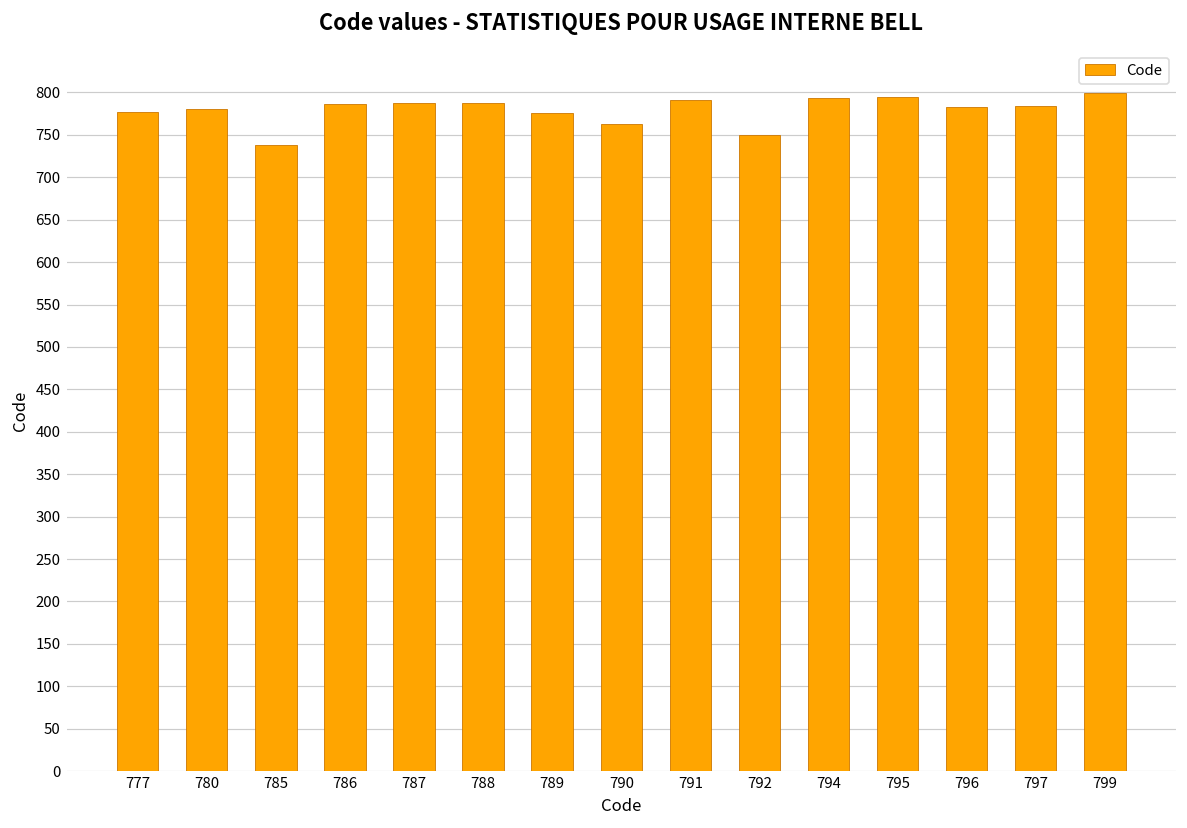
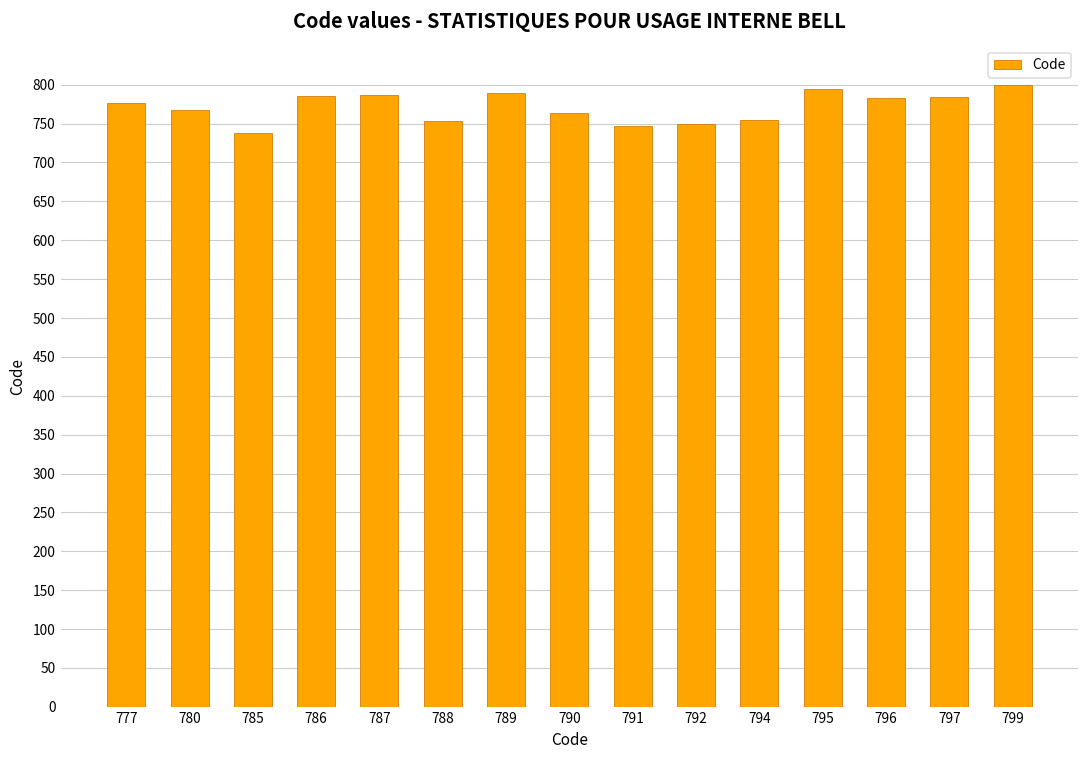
780: 780 -> 770
788: 790 -> 750
789: 780 -> 790
791: 790 -> 750
794: 790 -> 760
